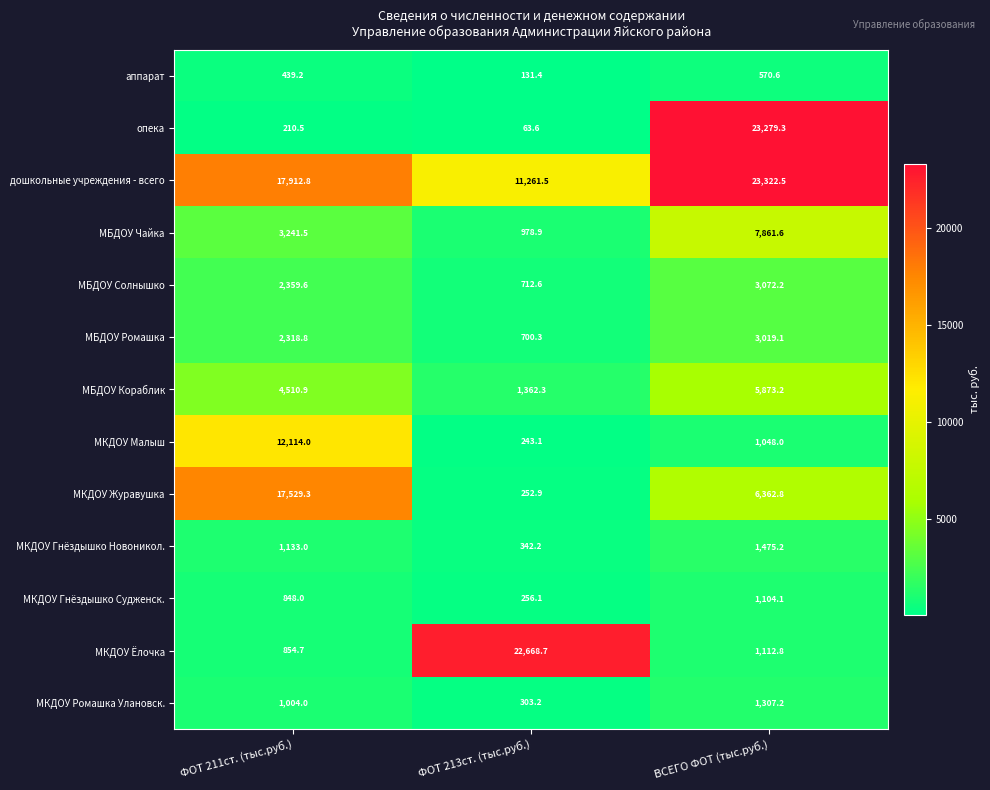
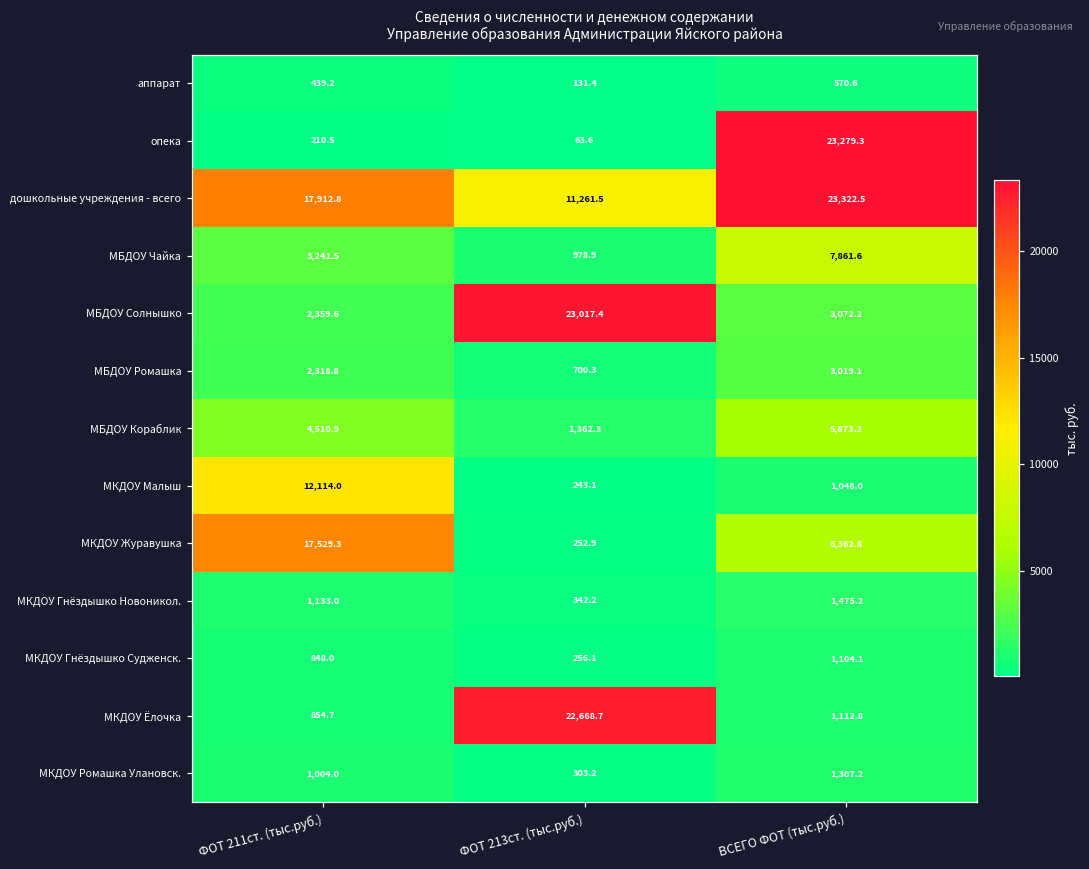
МБДОУ Солнышко, ФОТ 213ст. (тыс.руб.): 712.6 -> 23,017.4
